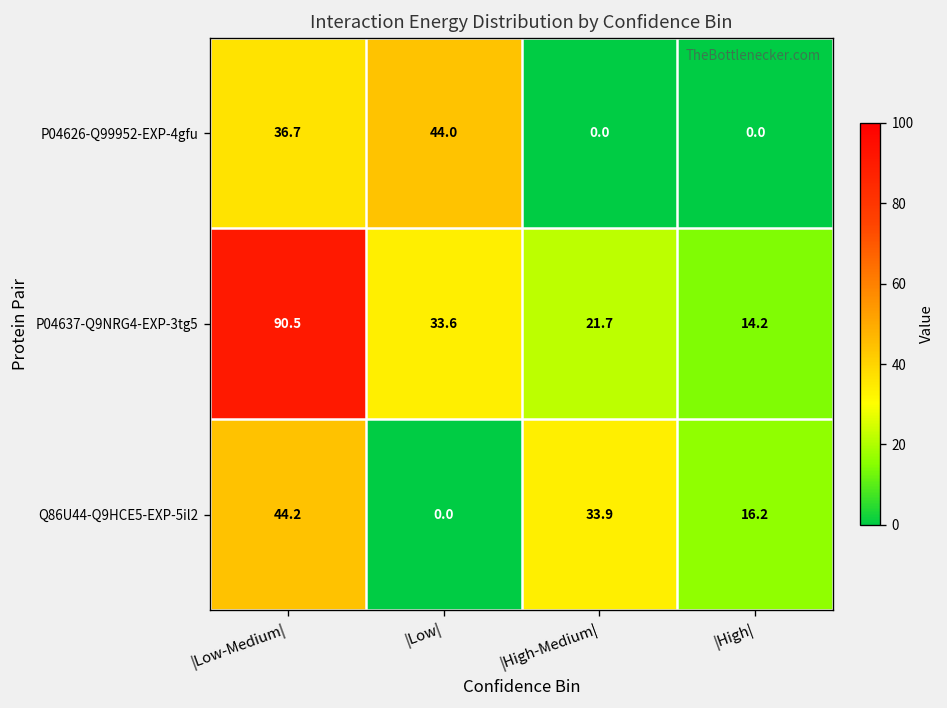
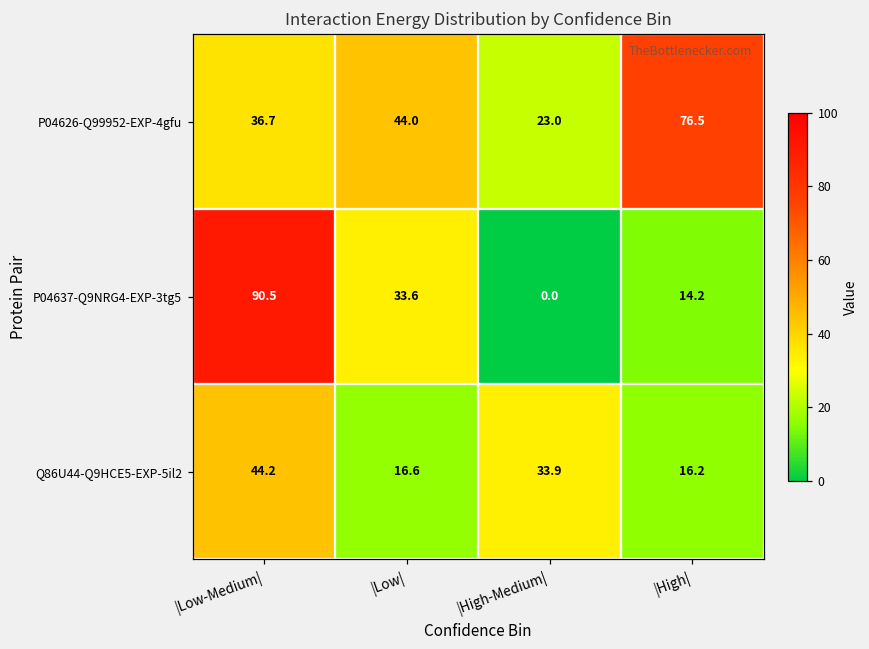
P04626-Q99952-EXP-4gfu, |High-Medium|: 0.0 -> 23.0
P04626-Q99952-EXP-4gfu, |High|: 0.0 -> 76.5
P04637-Q9NRG4-EXP-3tg5, |High-Medium|: 21.7 -> 0.0
Q86U44-Q9HCE5-EXP-5il2, |Low|: 0.0 -> 16.6
